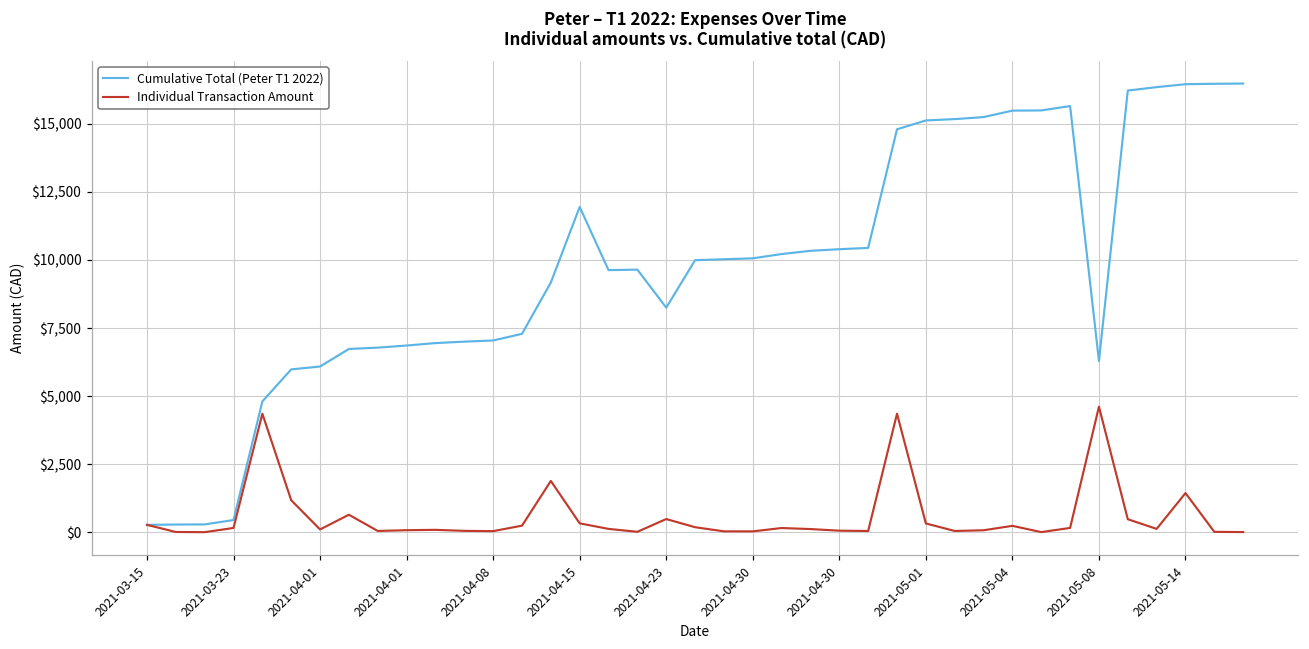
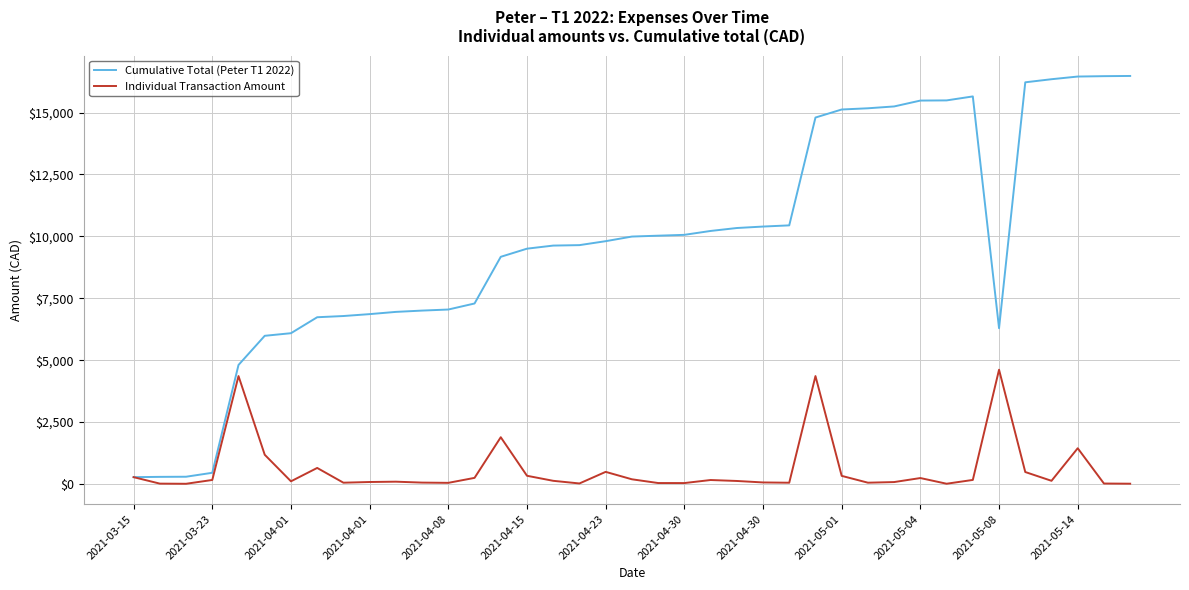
Cumulative Total (Peter T1 2022), 2021-04-15: $12,000 -> $9,500
Cumulative Total (Peter T1 2022), 2021-04-23: $8,300 -> $9,800
